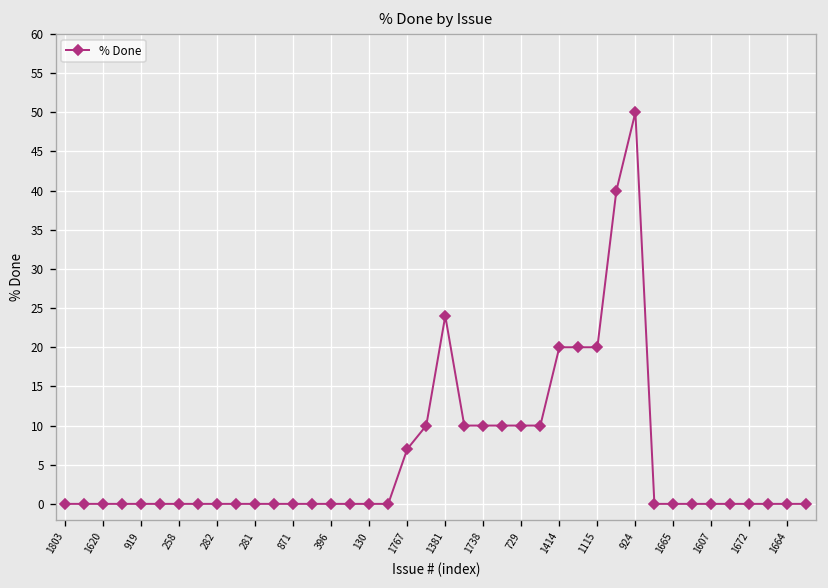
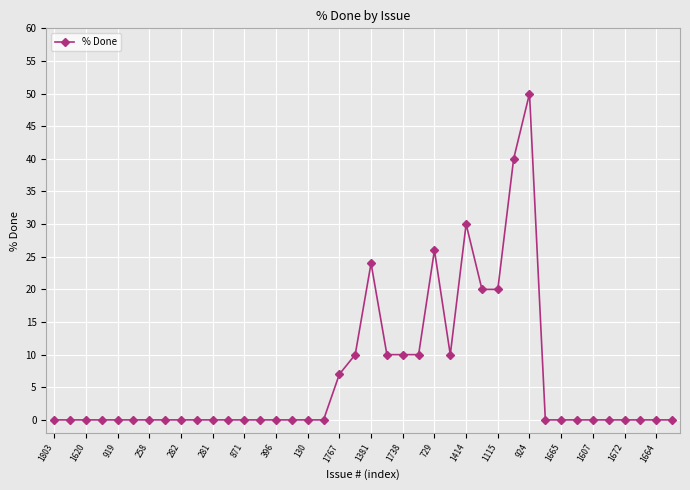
729: 10 -> 26
1414: 20 -> 30
